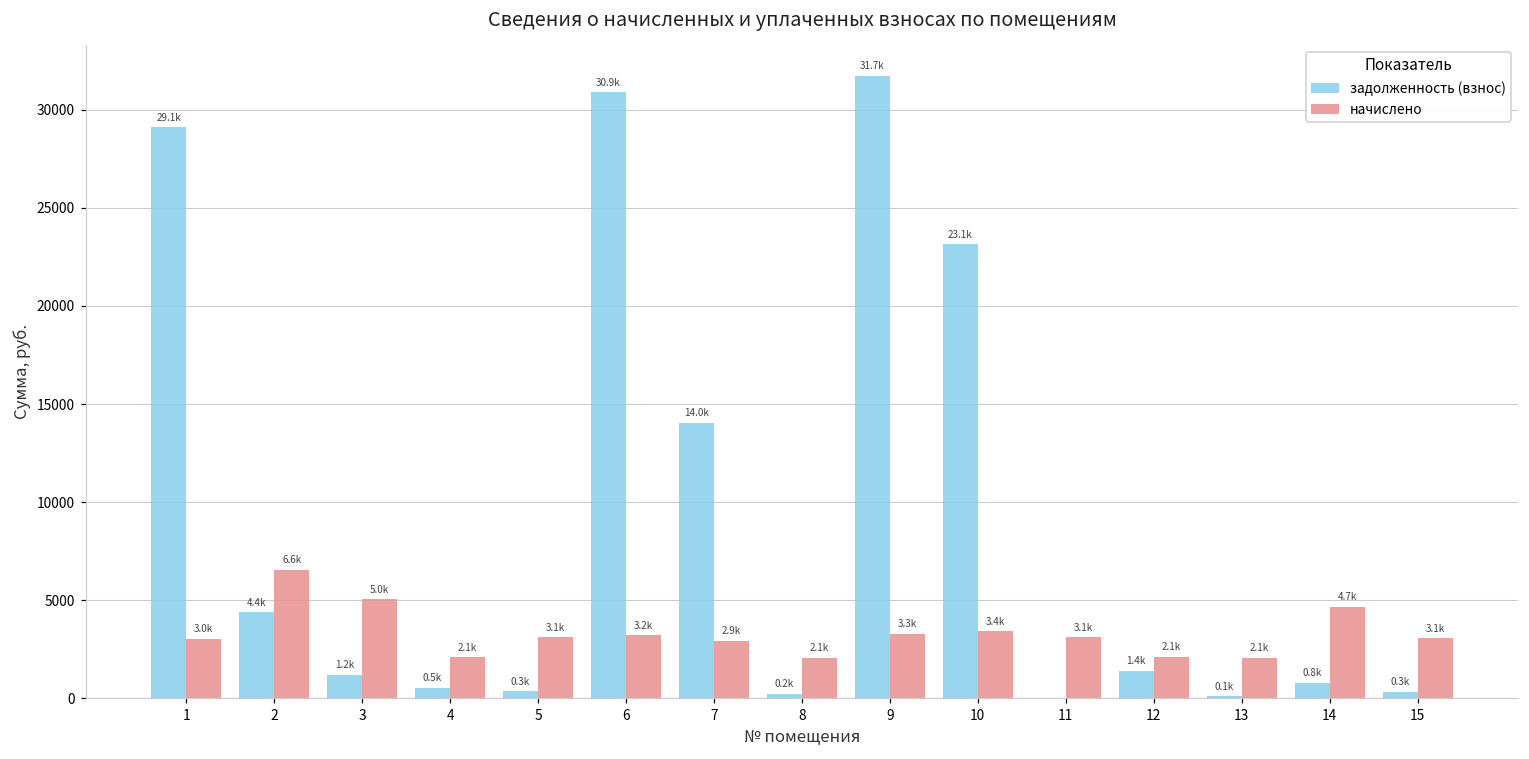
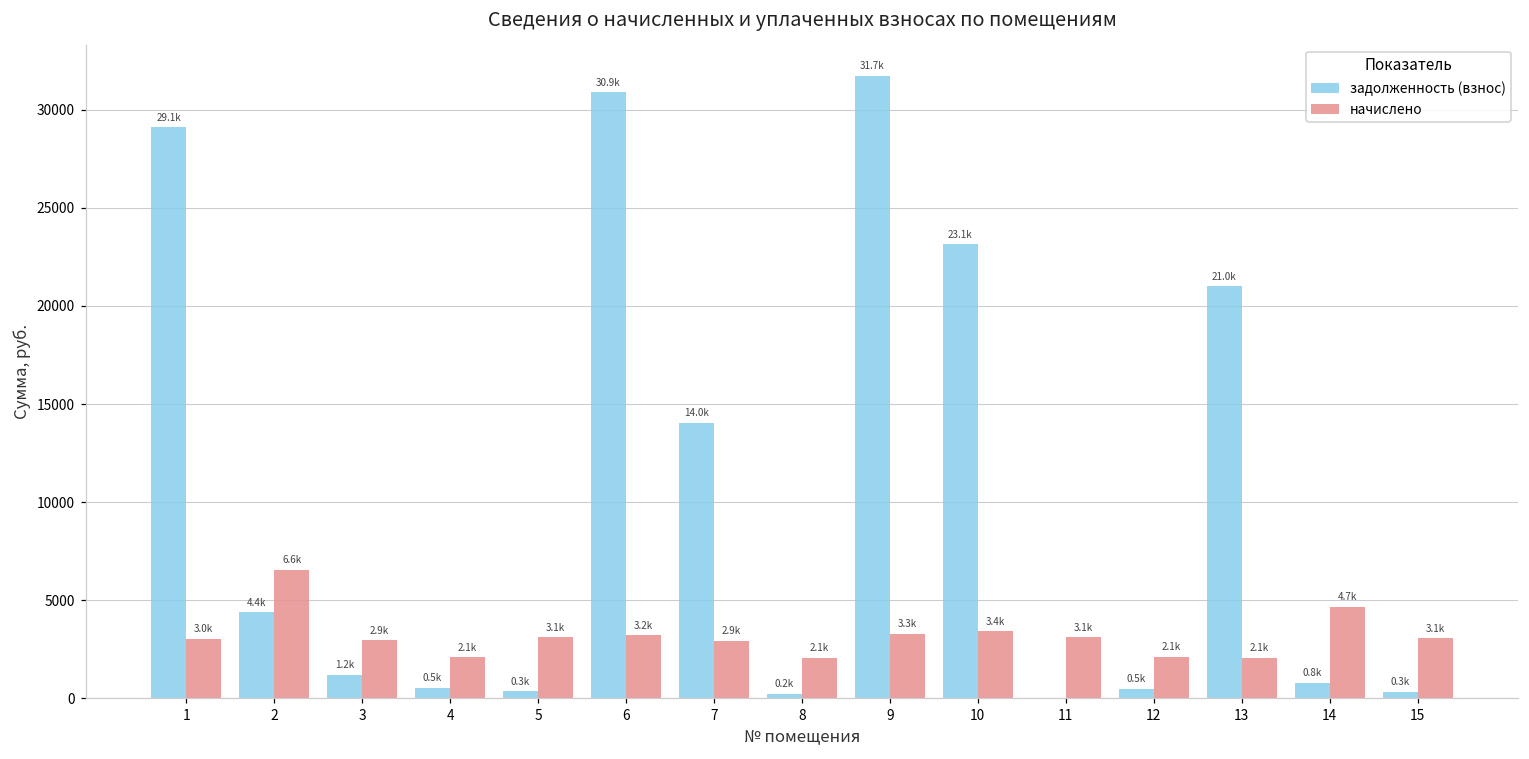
начислено, 3: 5.0k -> 2.9k
задолженность (взнос), 12: 1.4k -> 0.5k
задолженность (взнос), 13: 0.1k -> 21.0k
